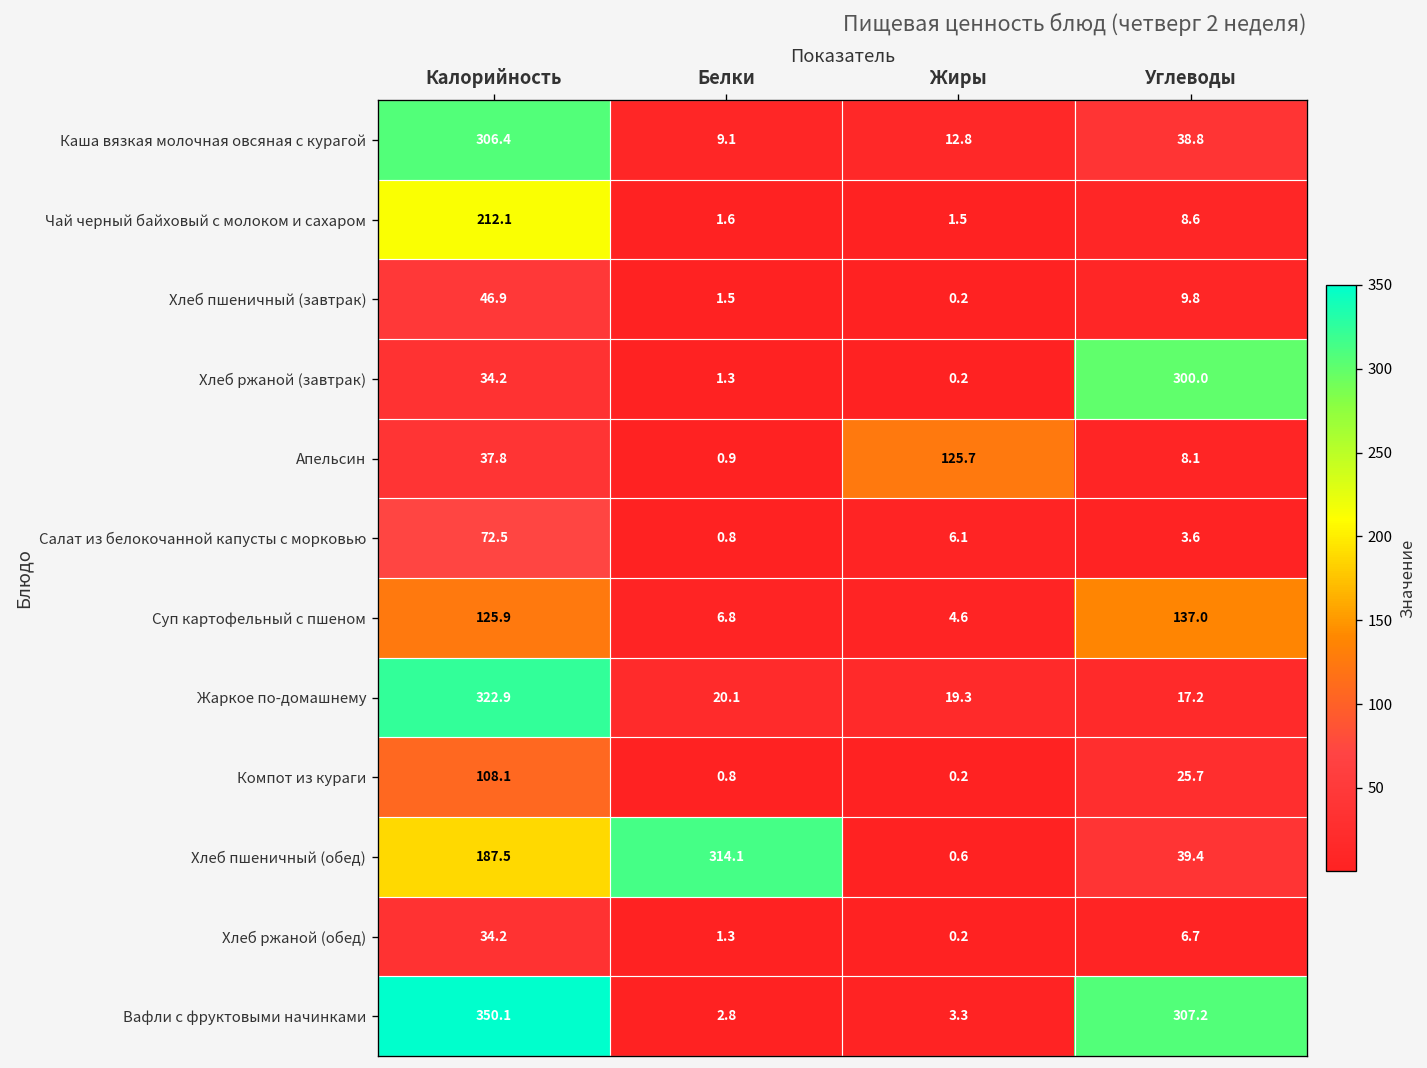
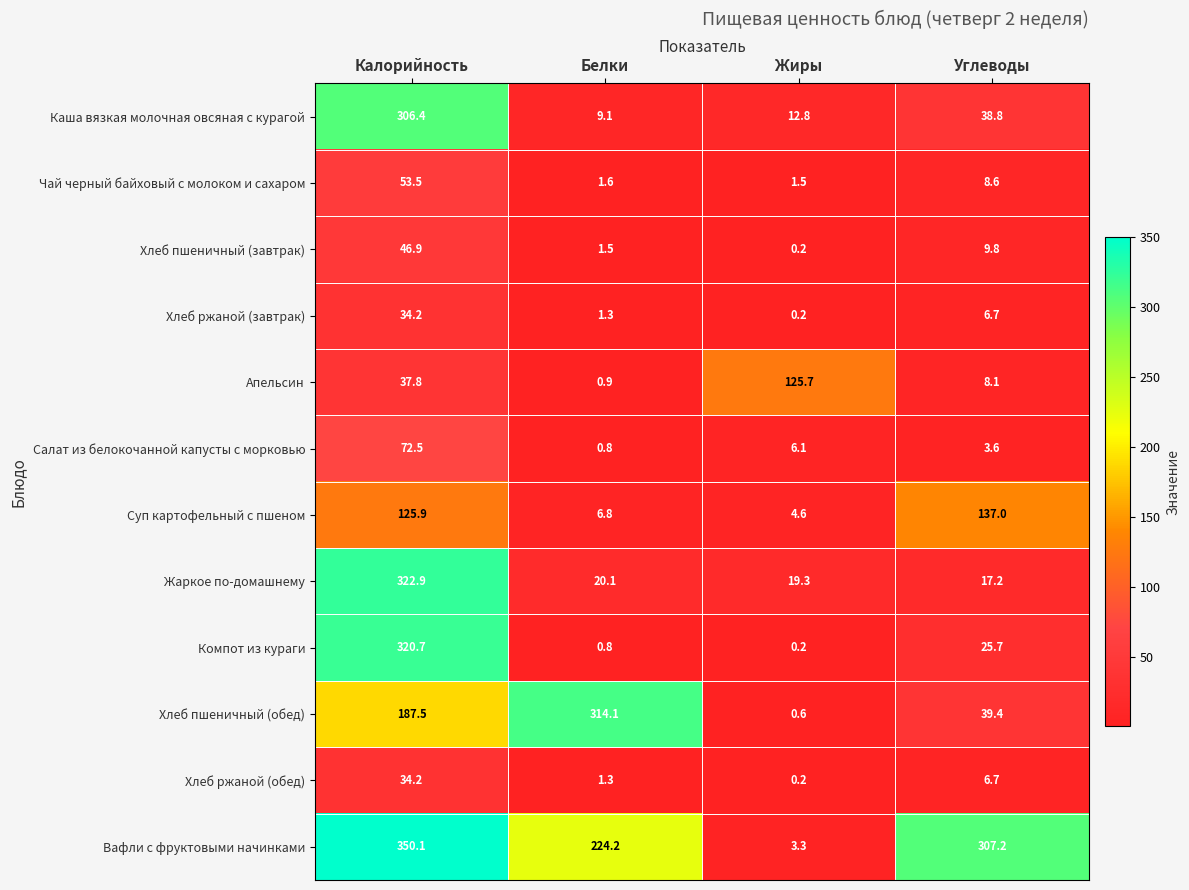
Чай черный байховый с молоком и сахаром, Калорийность: 212.1 -> 53.5
Хлеб ржаной (завтрак), Углеводы: 300.0 -> 6.7
Компот из кураги, Калорийность: 108.1 -> 320.7
Вафли с фруктовыми начинками, Белки: 2.8 -> 224.2
